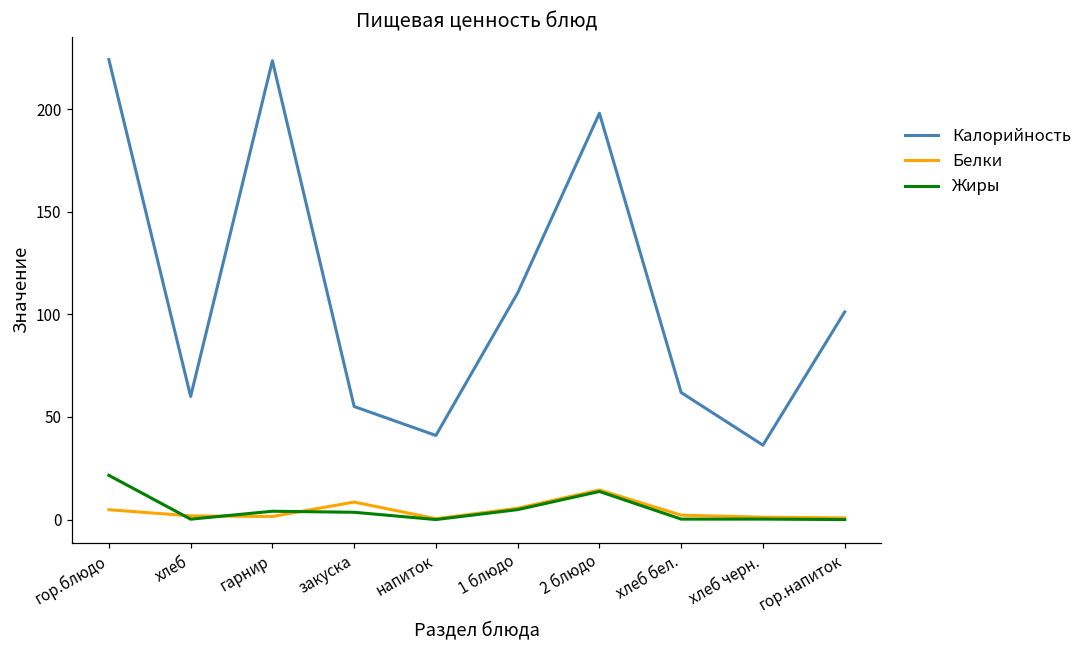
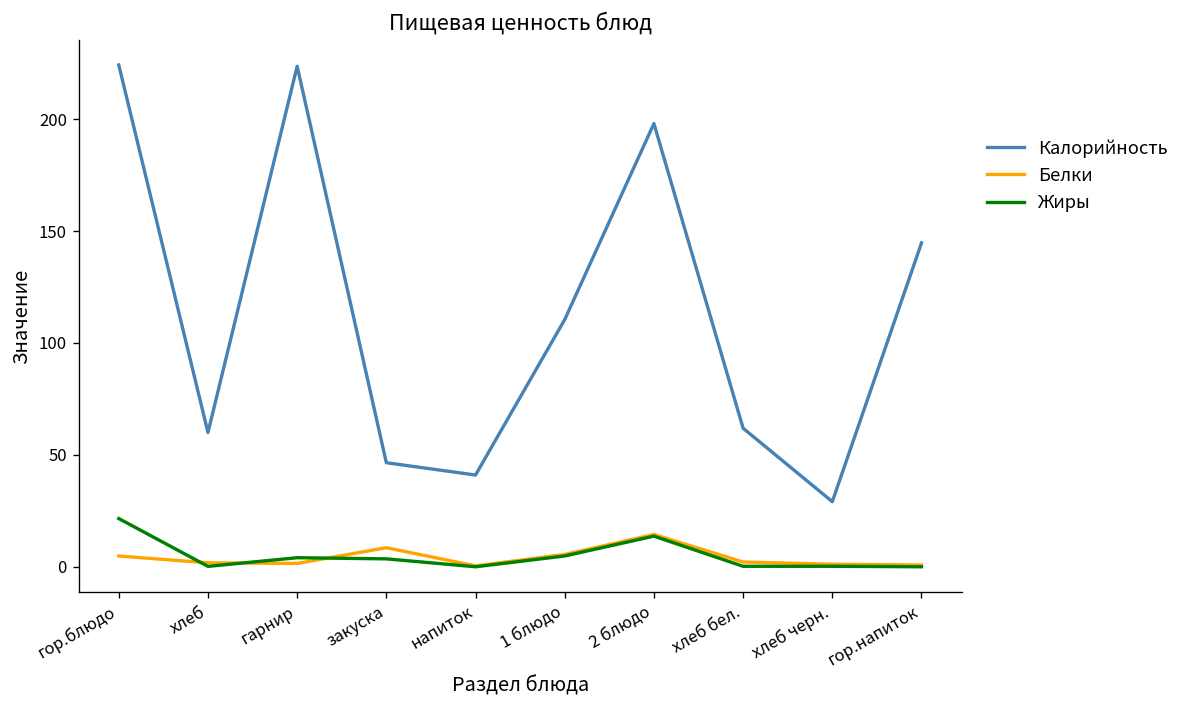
Калорийность, закуска: 55 -> 47
Калорийность, хлеб черн.: 36 -> 29
Калорийность, гор.напиток: 101 -> 145
